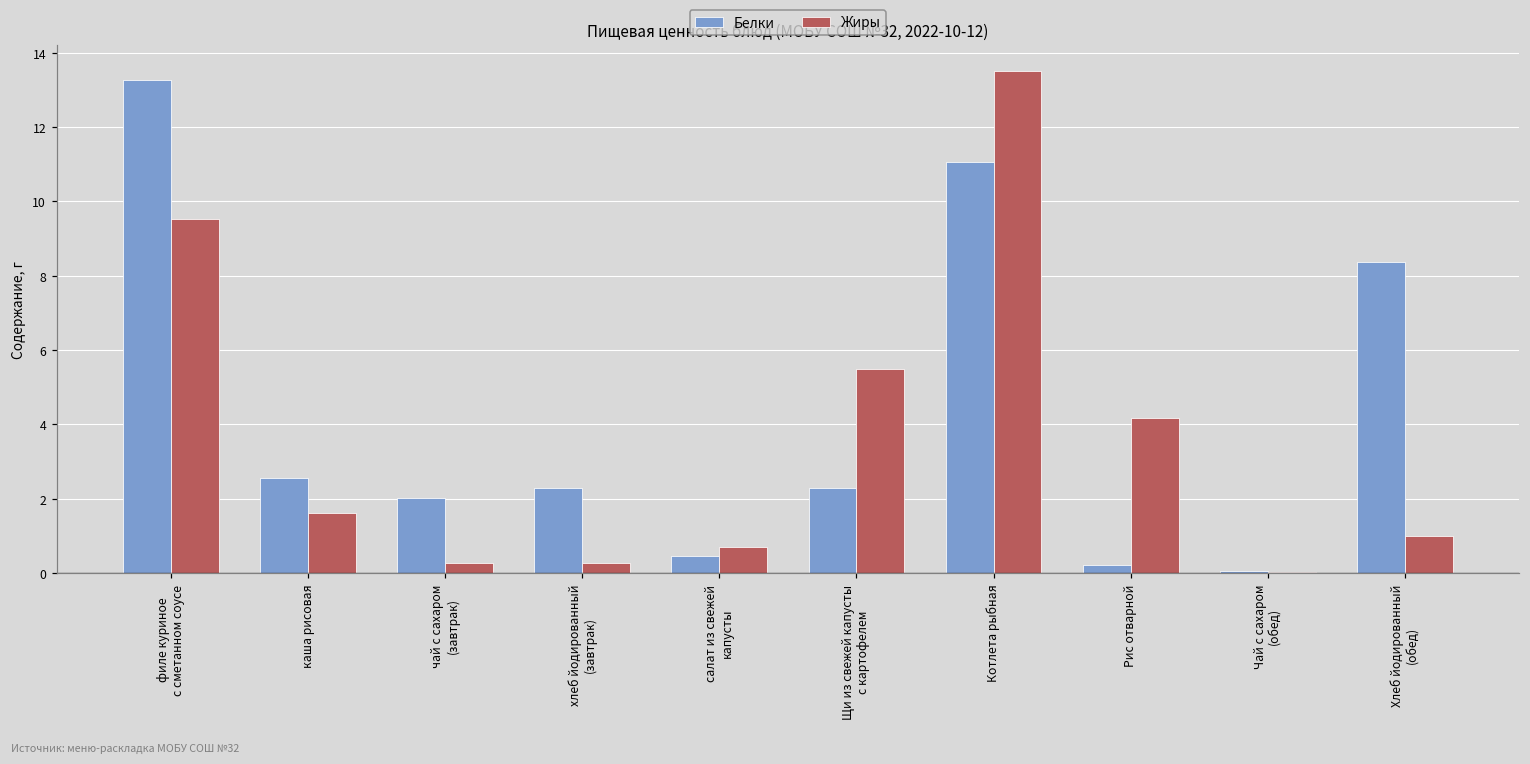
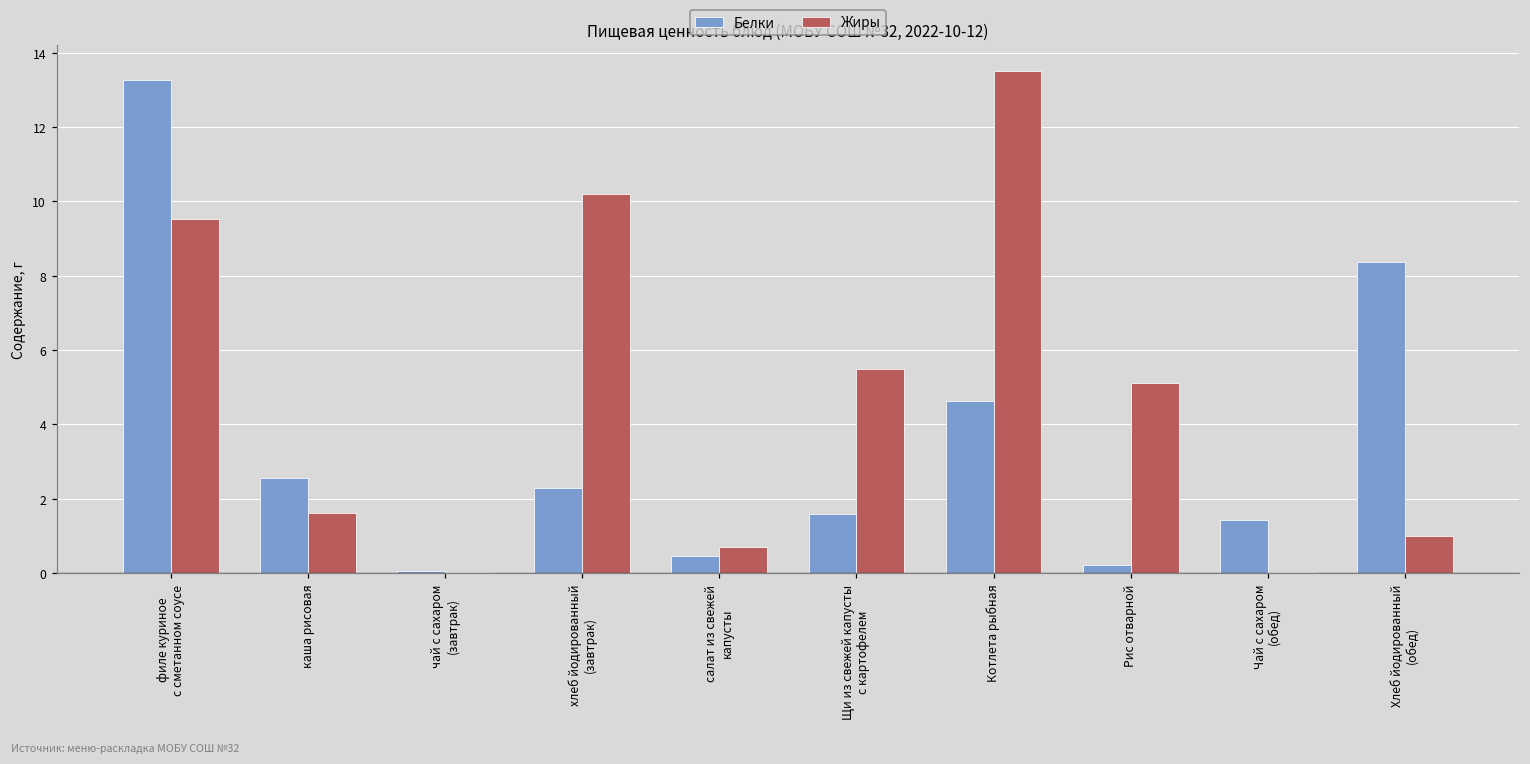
Белки, чай с сахаром (завтрак): 2.0 -> 0.1
Жиры, чай с сахаром (завтрак): 0.3 -> 0.0
Жиры, хлеб йодированный (завтрак): 0.3 -> 10.2
Белки, Щи из свежей капусты с картофелем: 2.3 -> 1.6
Белки, Котлета рыбная: 11.1 -> 4.6
Жиры, Рис отварной: 4.2 -> 5.1
Белки, Чай с сахаром (обед): 0.1 -> 1.4
